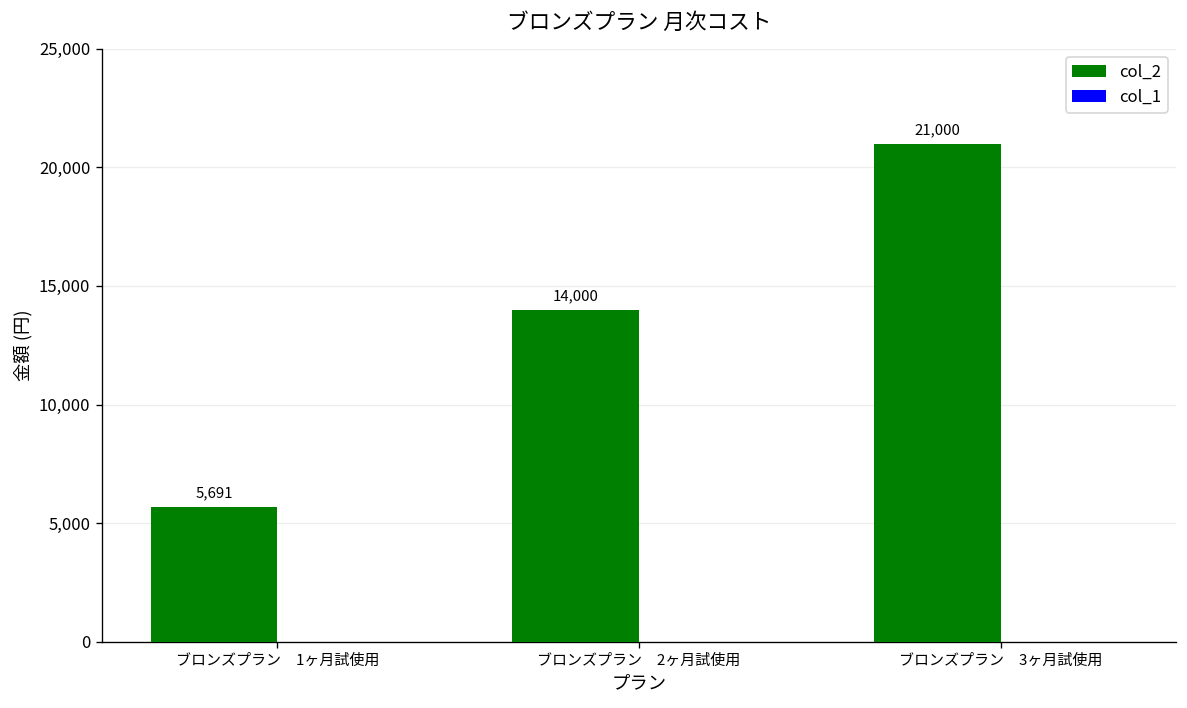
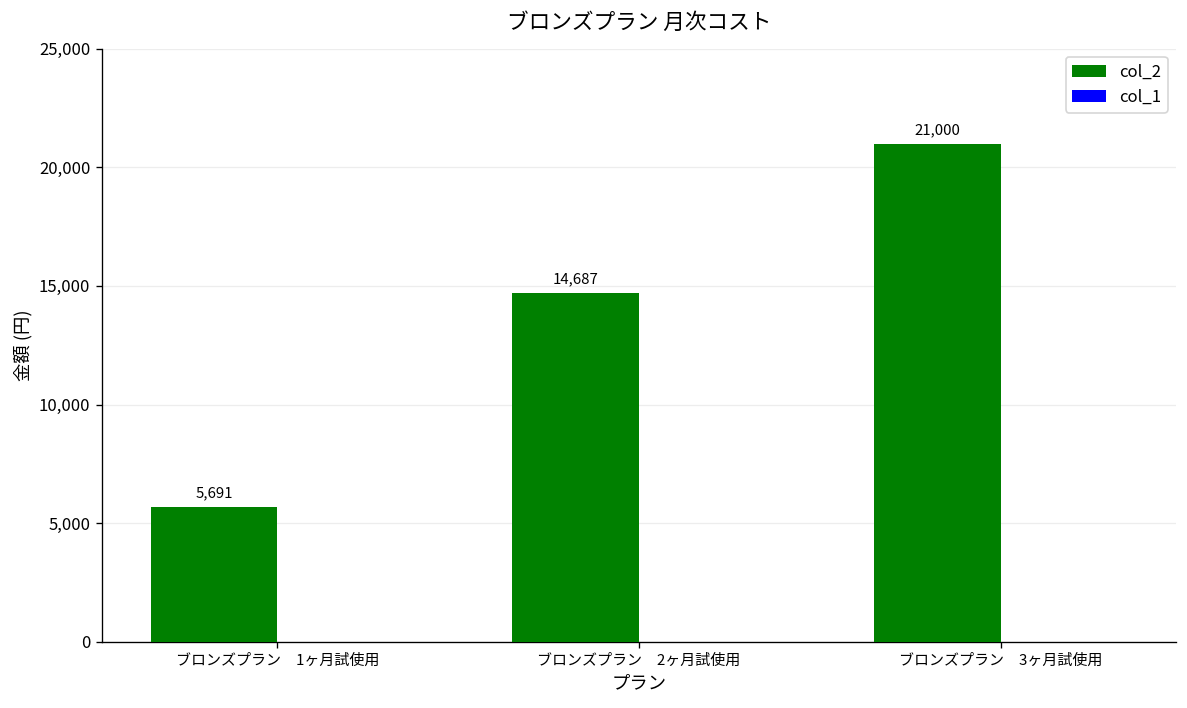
col_2, ブロンズプラン 2ヶ月試使用: 14,000 -> 14,687
